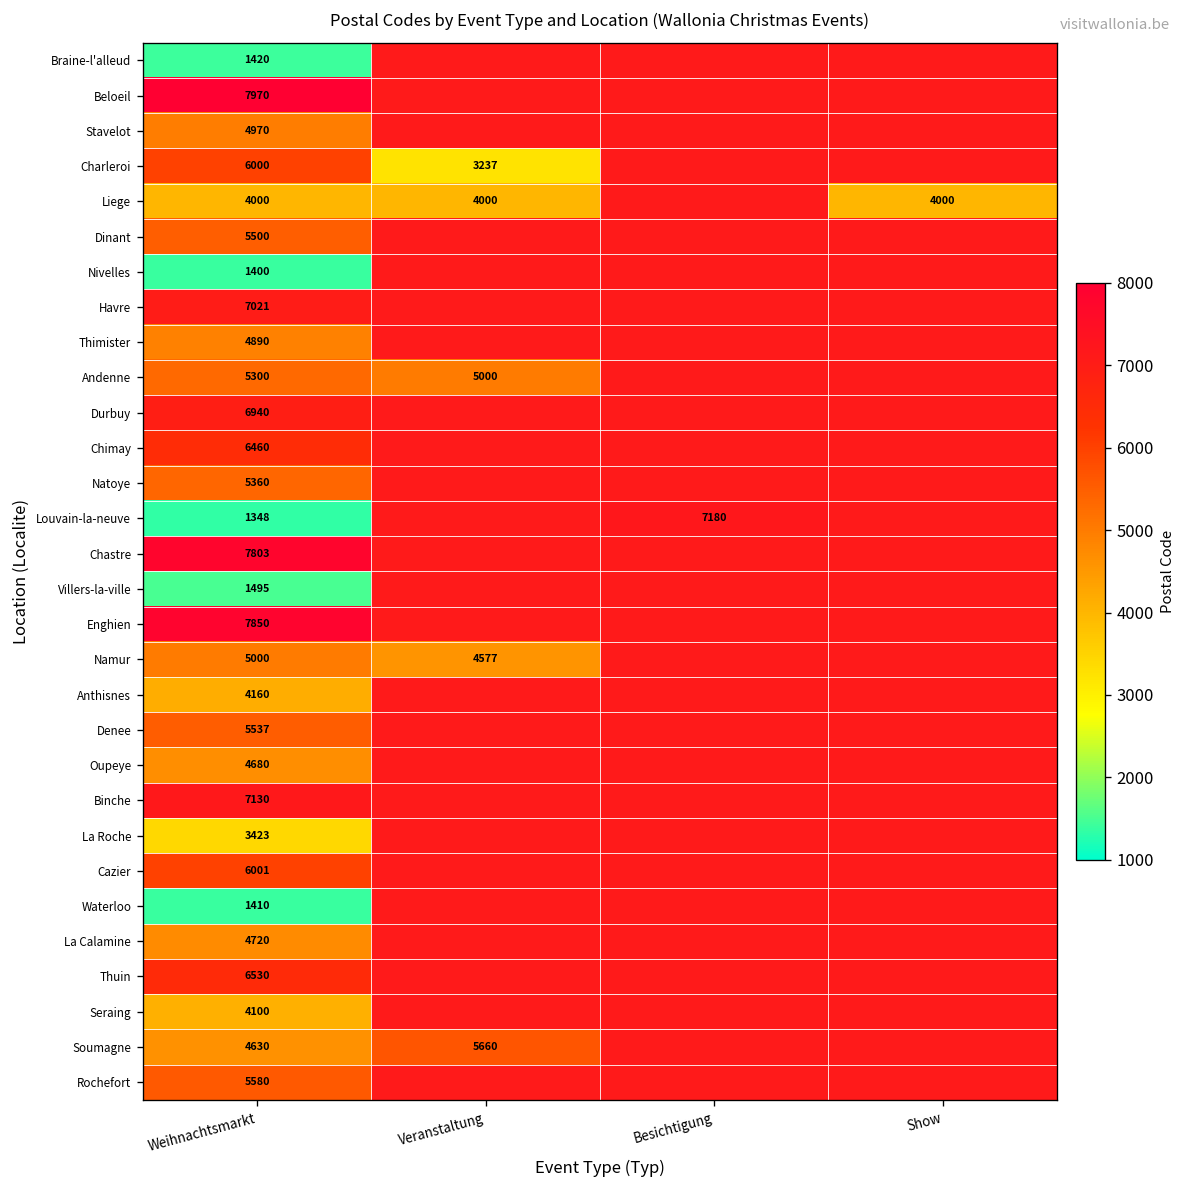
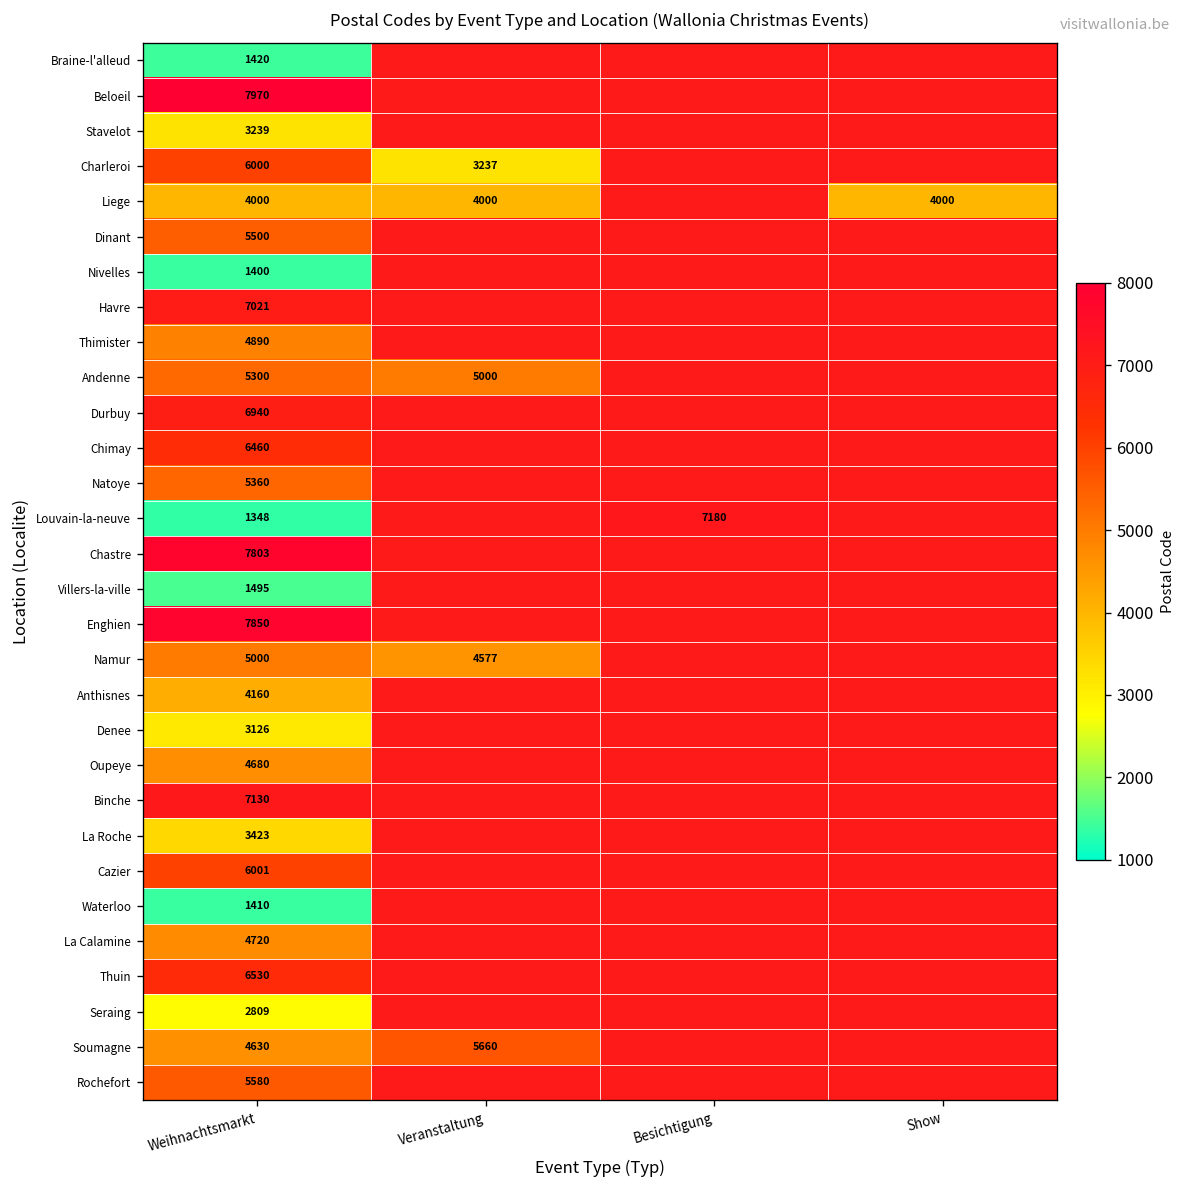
Stavelot, Weihnachtsmarkt: 4970 -> 3239
Denee, Weihnachtsmarkt: 5537 -> 3126
Seraing, Weihnachtsmarkt: 4100 -> 2809
